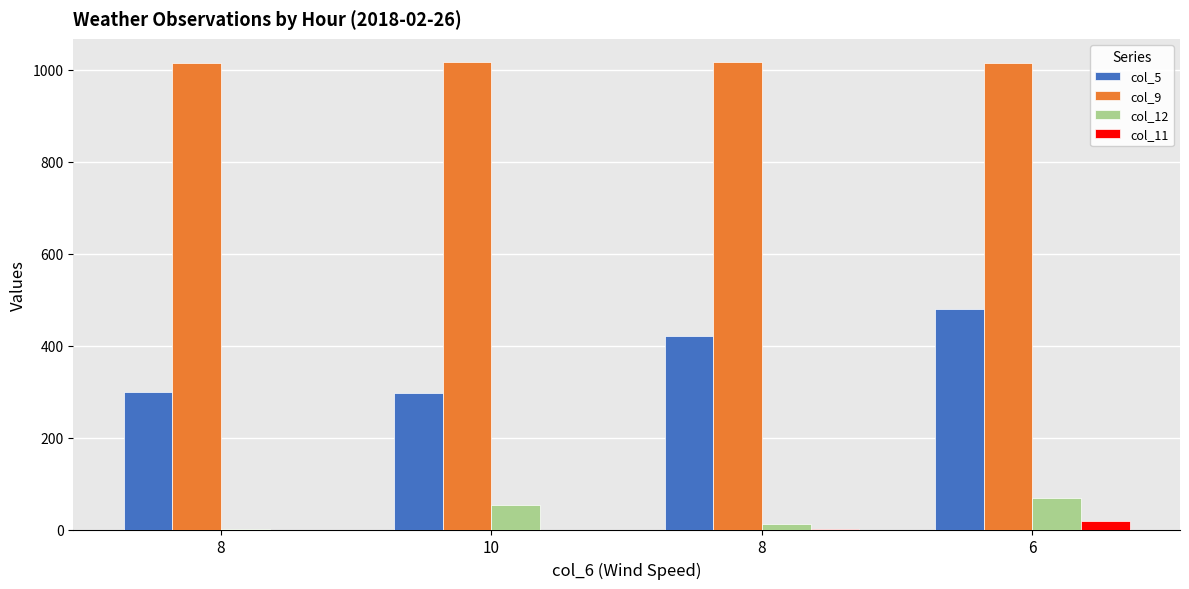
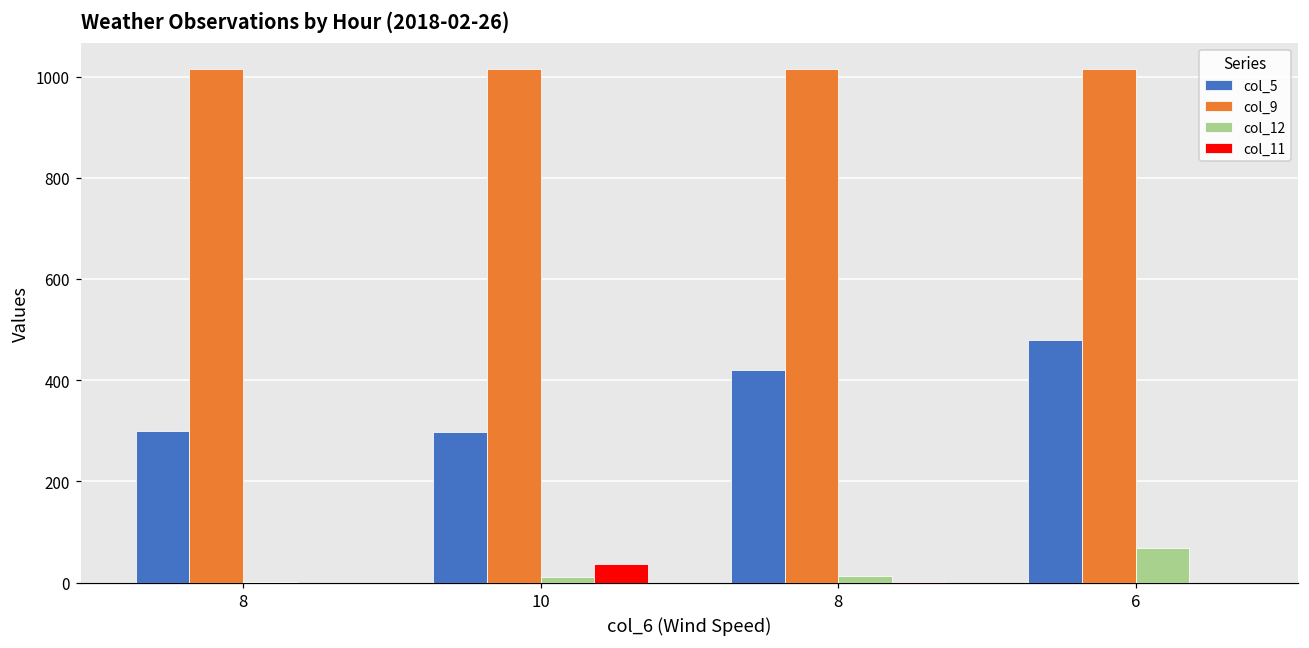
col_12, 10: 50 -> 10
col_11, 10: 0 -> 40
col_11, 6: 20 -> 0
